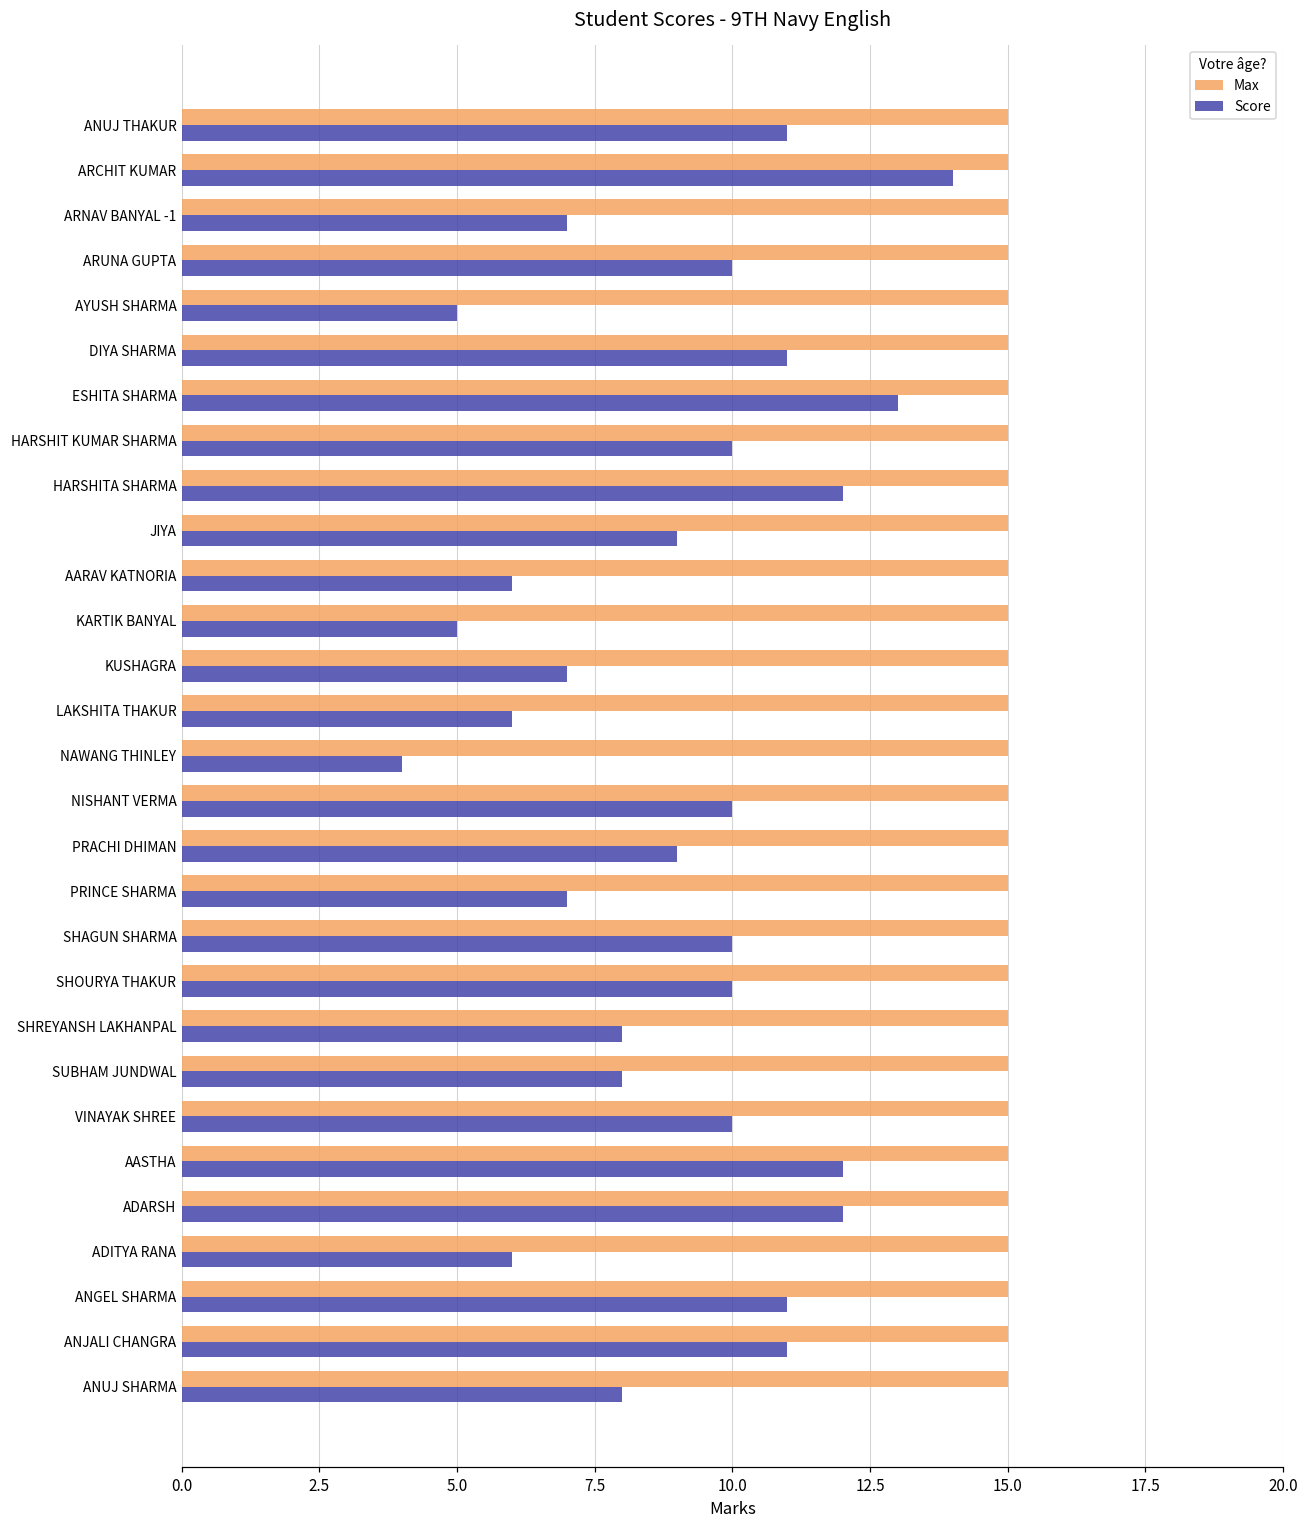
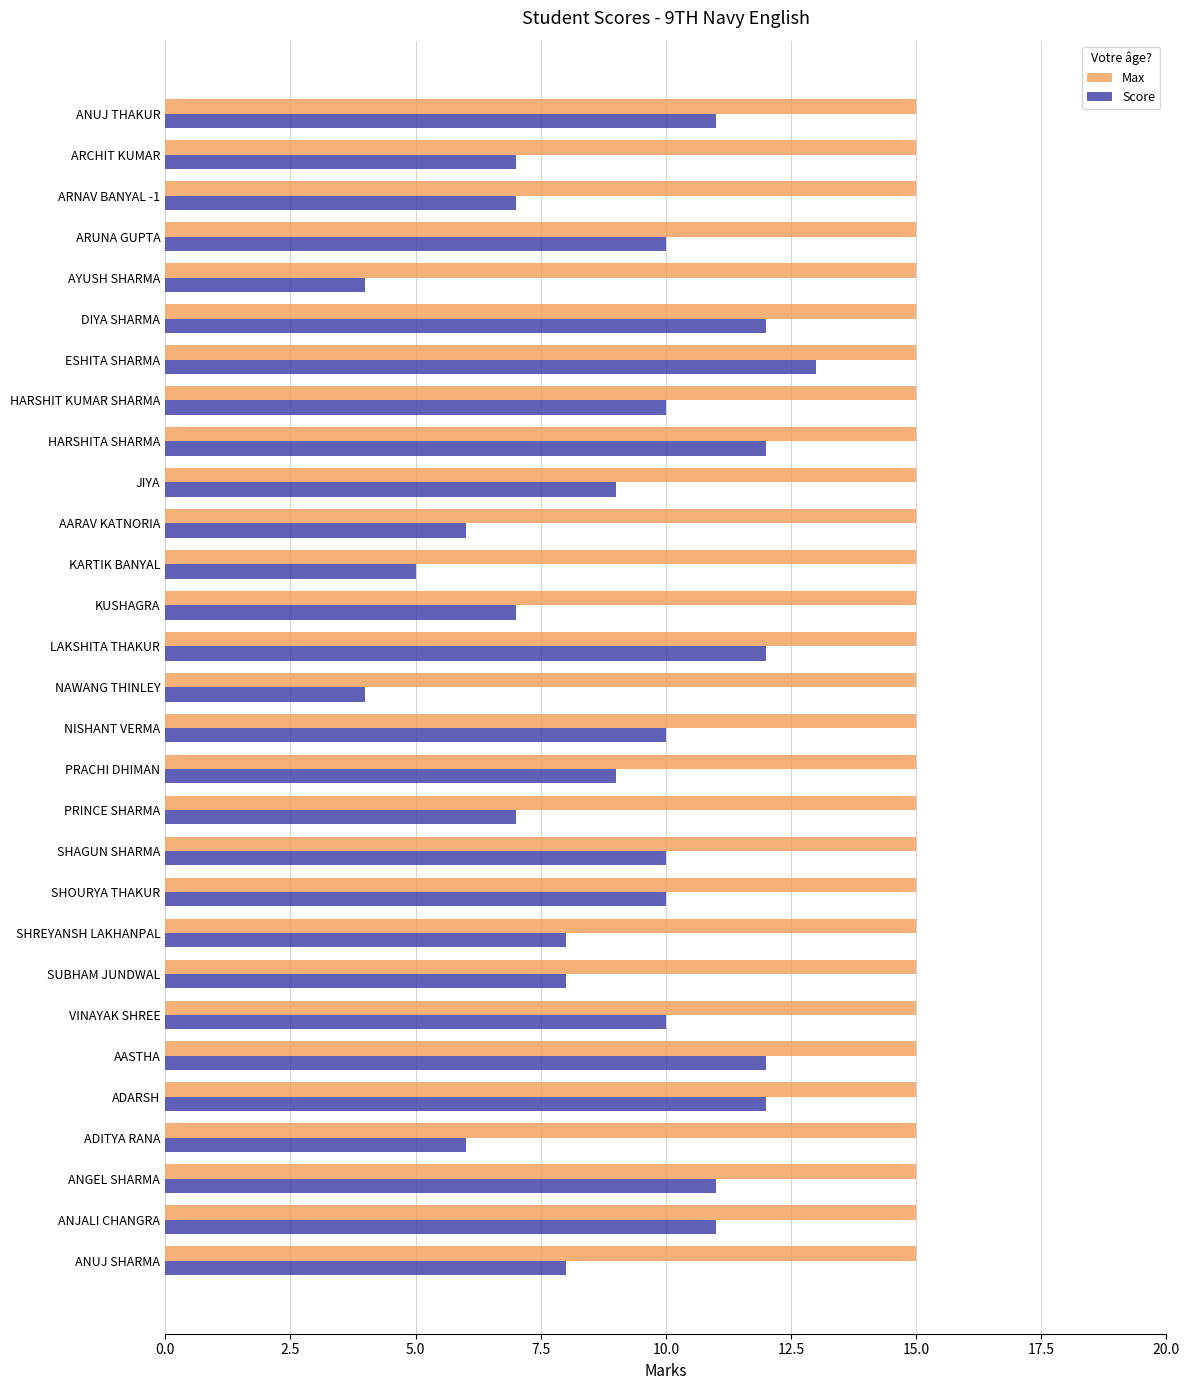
Score, ARCHIT KUMAR: 14 -> 7
Score, AYUSH SHARMA: 5 -> 4
Score, DIYA SHARMA: 11 -> 12
Score, LAKSHITA THAKUR: 6 -> 12
